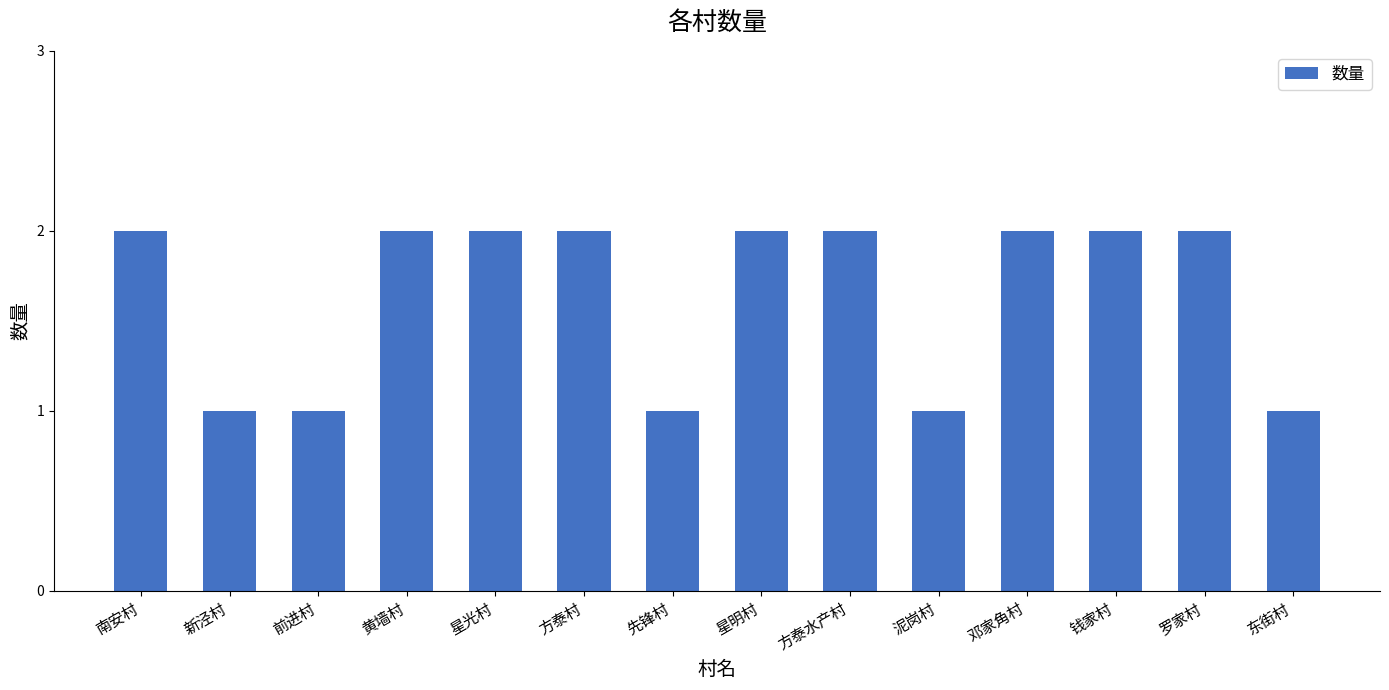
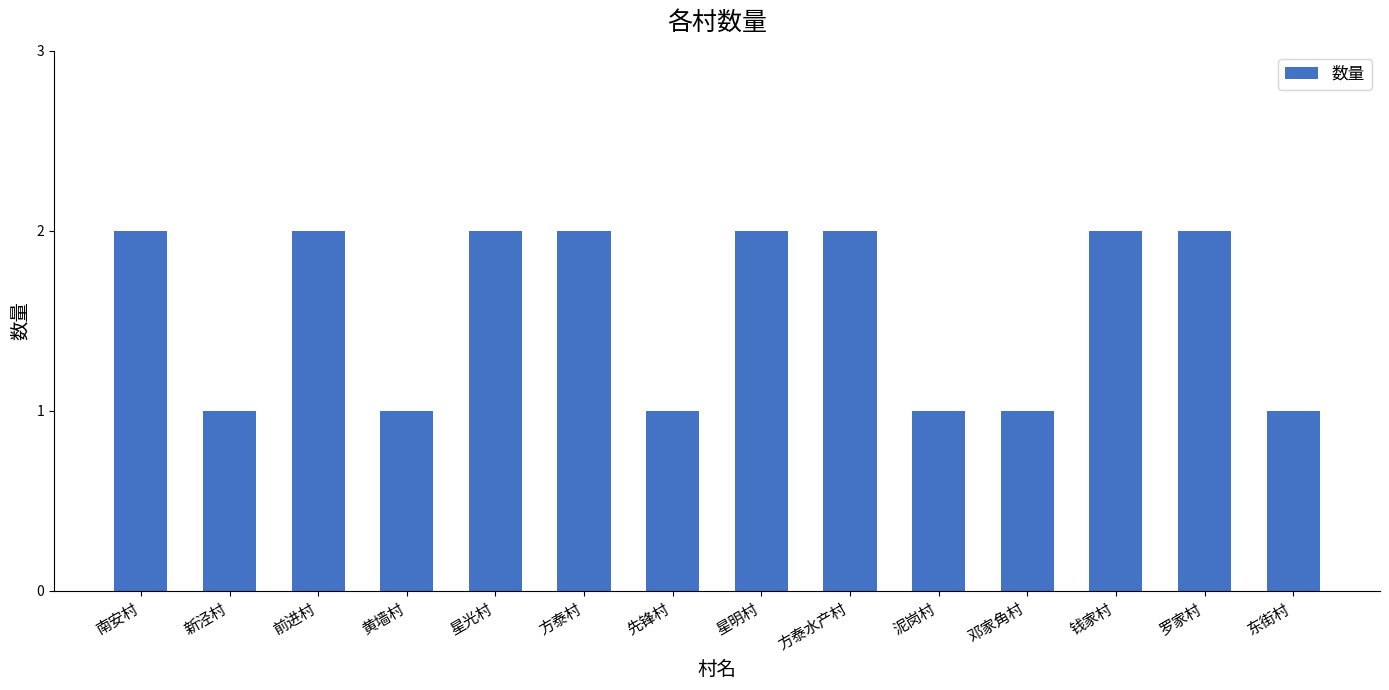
前进村: 1 -> 2
黄墙村: 2 -> 1
邓家角村: 2 -> 1
